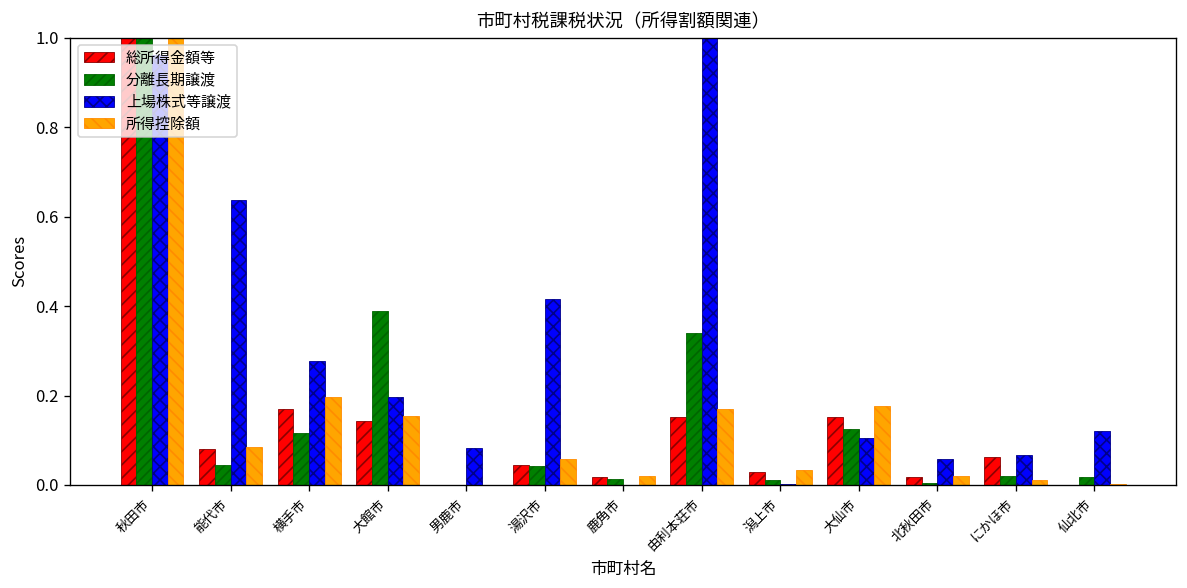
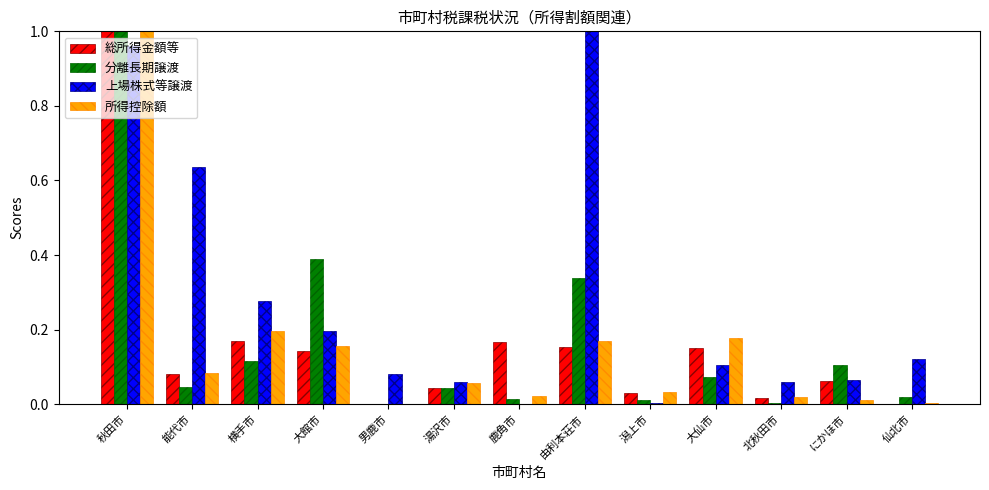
上場株式等譲渡, 湯沢市: 0.41 -> 0.06
総所得金額等, 鹿角市: 0.02 -> 0.17
分離長期譲渡, 大仙市: 0.12 -> 0.07
分離長期譲渡, にかほ市: 0.02 -> 0.10
